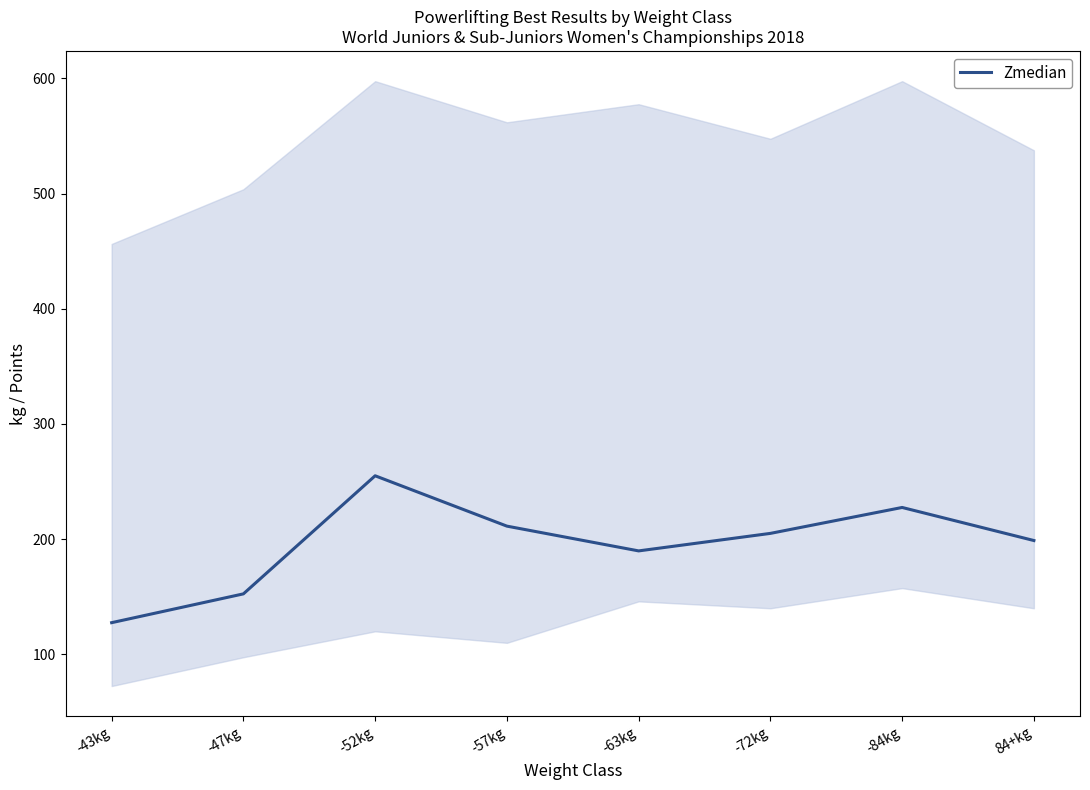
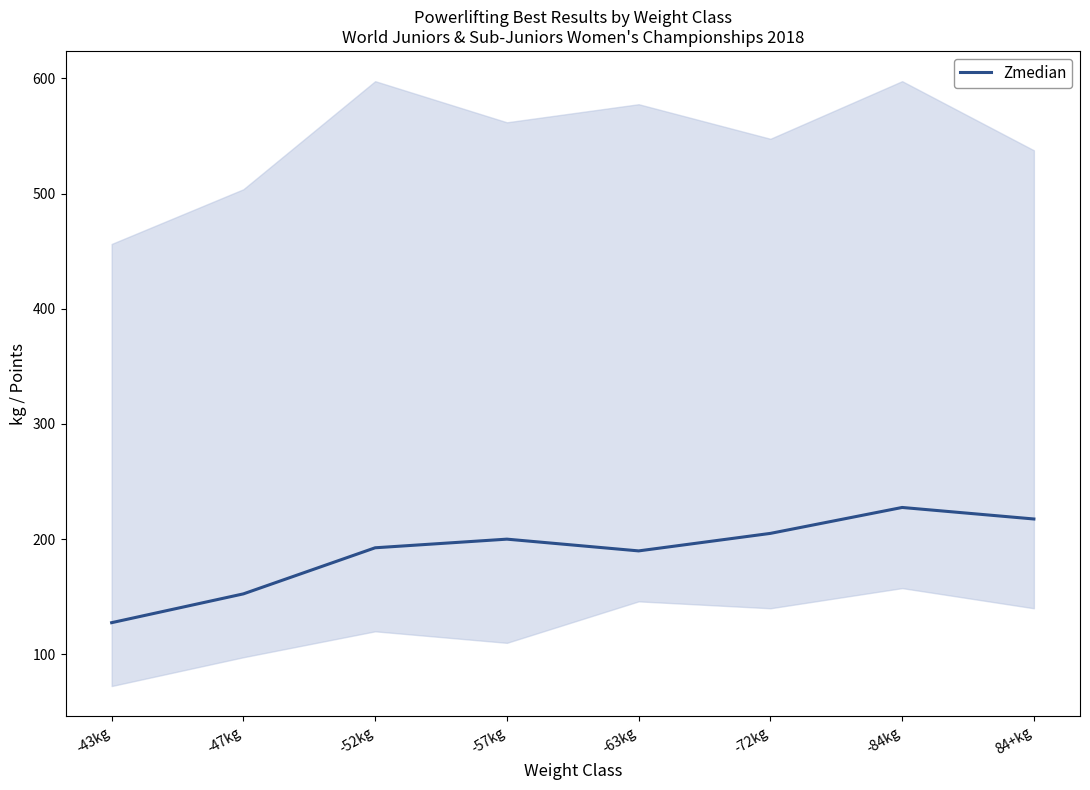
Zmedian, -52kg: 255 -> 193
Zmedian, -57kg: 211 -> 200
Zmedian, 84+kg: 199 -> 218
